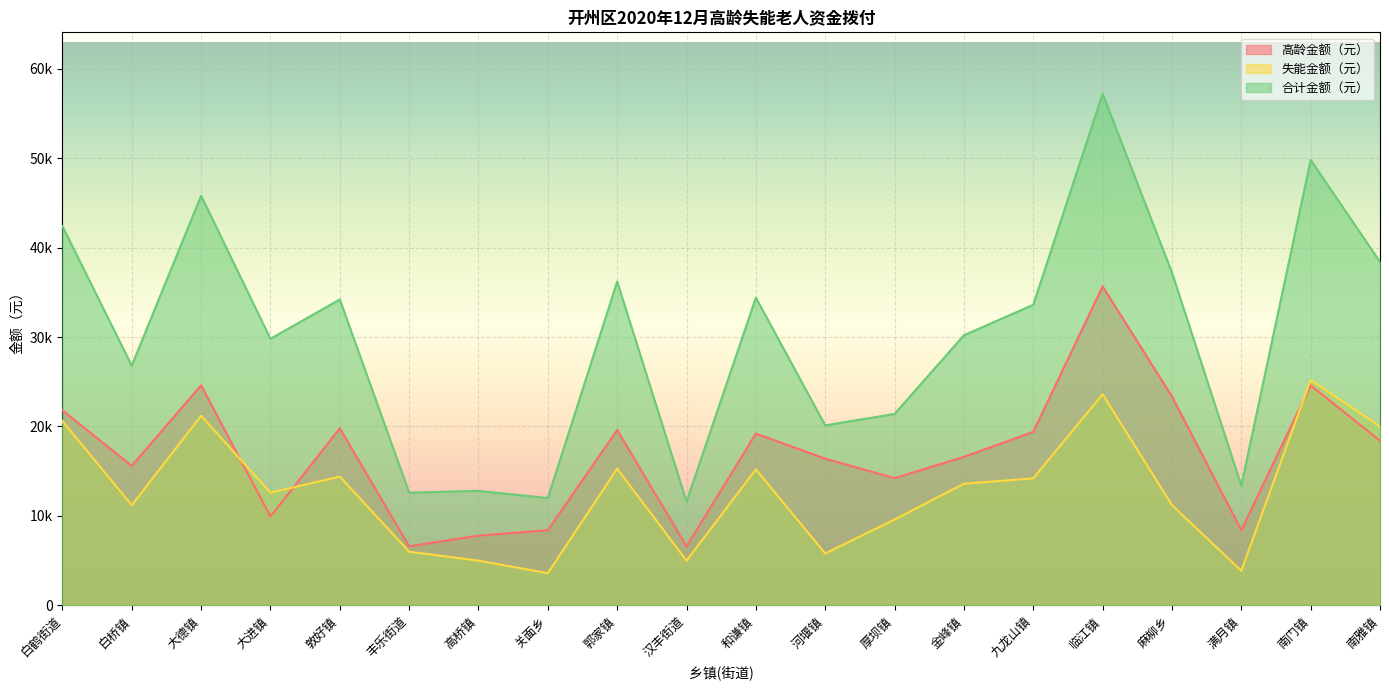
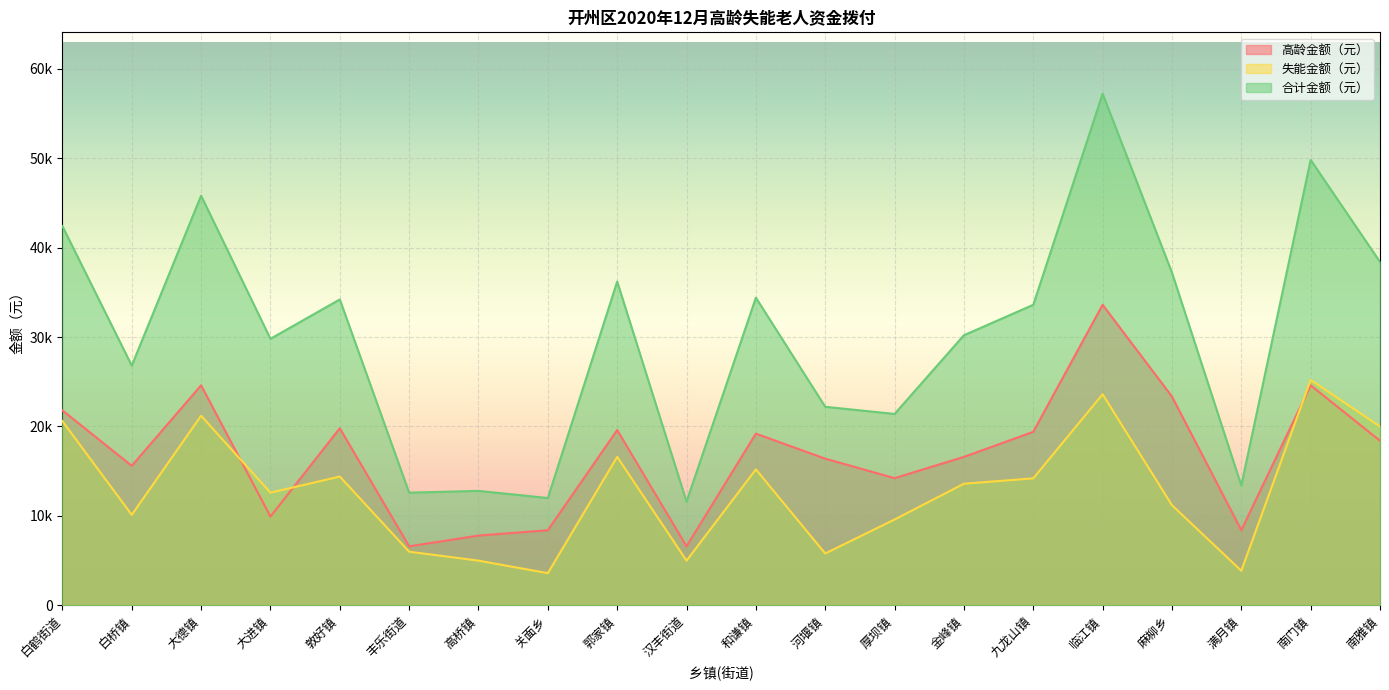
失能金额（元）, 白桥镇: 11000 -> 10000
失能金额（元）, 郭家镇: 15000 -> 17000
合计金额（元）, 河堰镇: 20000 -> 22000
高龄金额（元）, 临江镇: 36000 -> 34000
